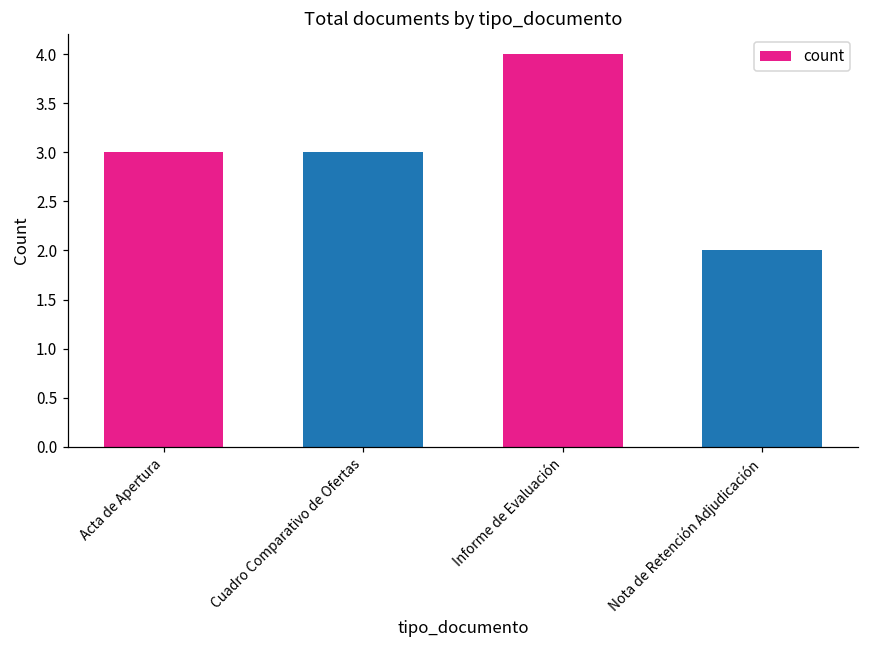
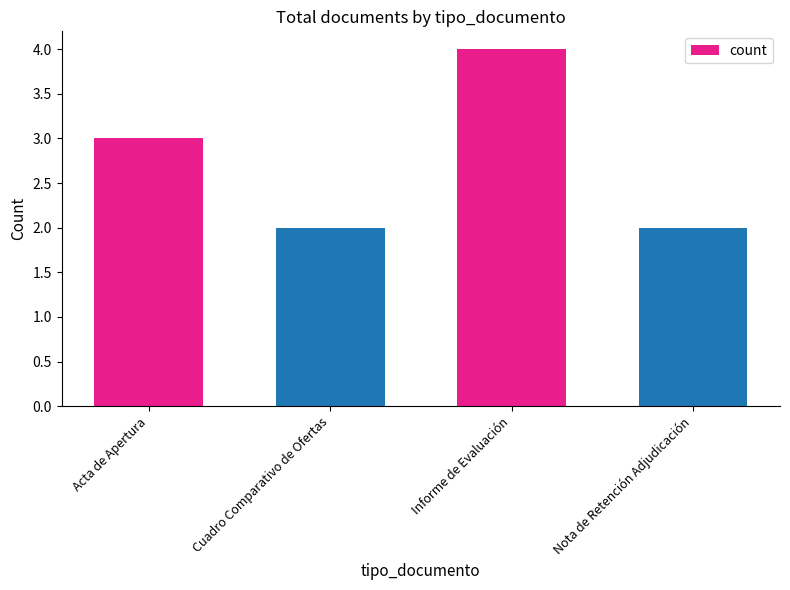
Cuadro Comparativo de Ofertas: 3 -> 2
